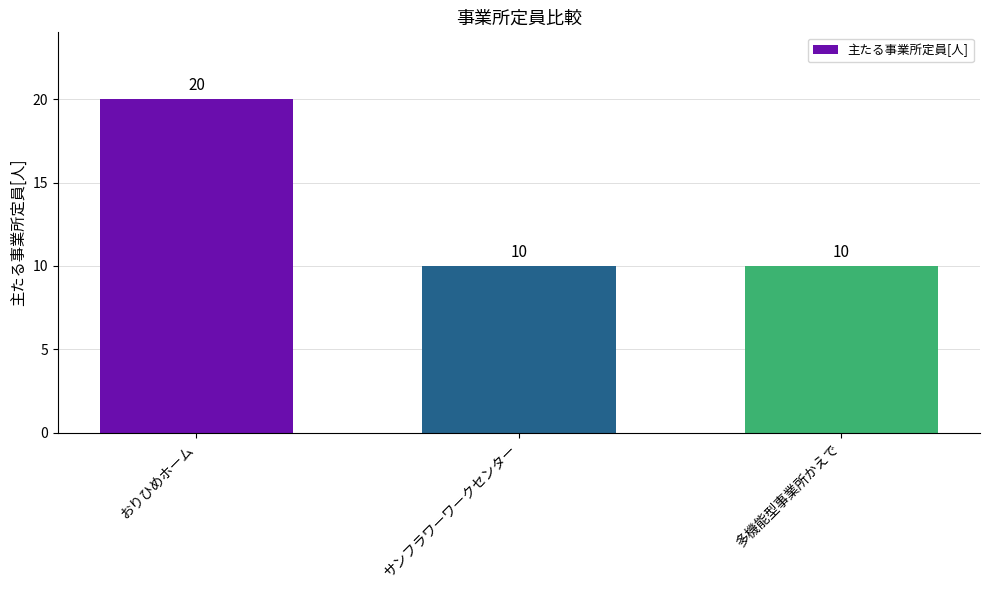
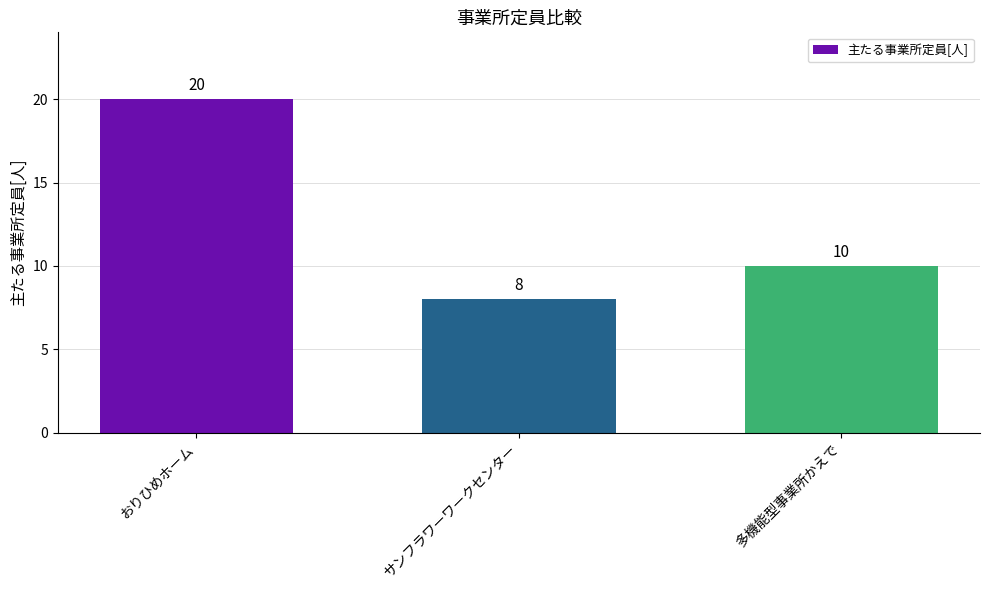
サンフラワーワークセンター: 10 -> 8
